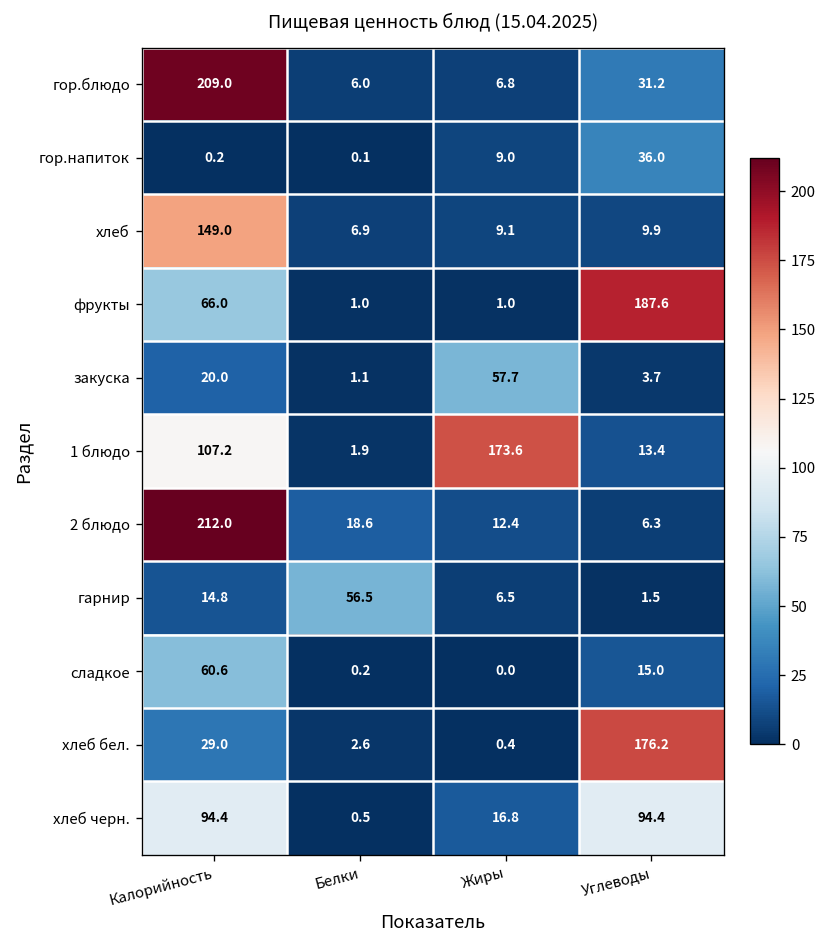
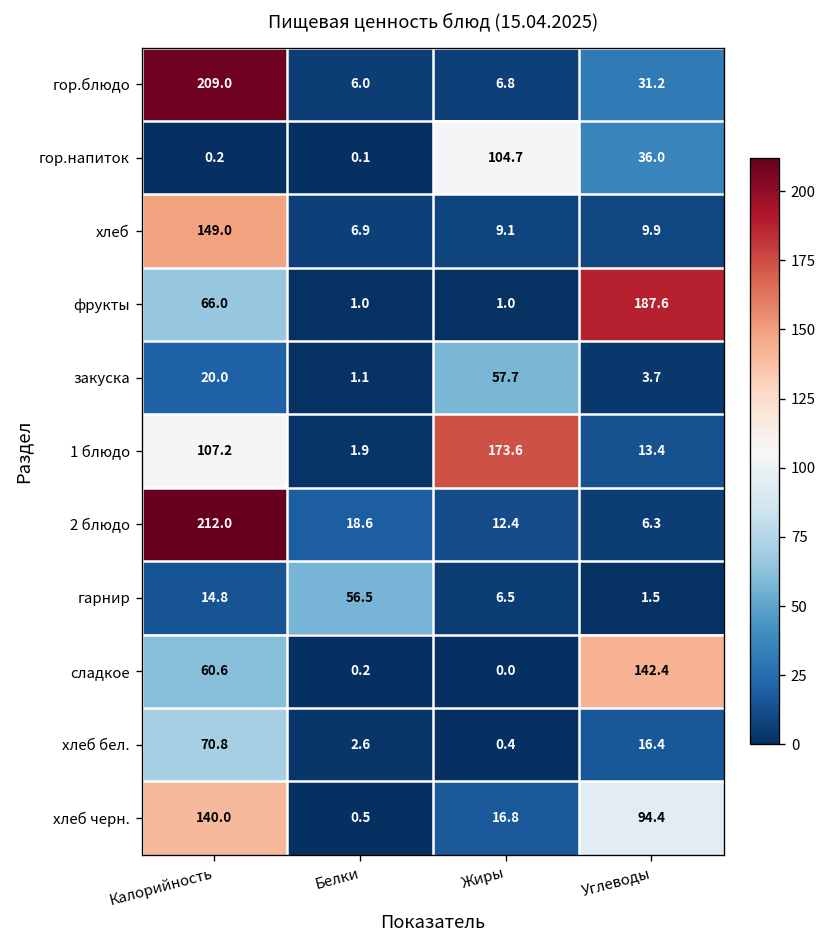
гор.напиток, Жиры: 9.0 -> 104.7
сладкое, Углеводы: 15.0 -> 142.4
хлеб бел., Калорийность: 29.0 -> 70.8
хлеб бел., Углеводы: 176.2 -> 16.4
хлеб черн., Калорийность: 94.4 -> 140.0
